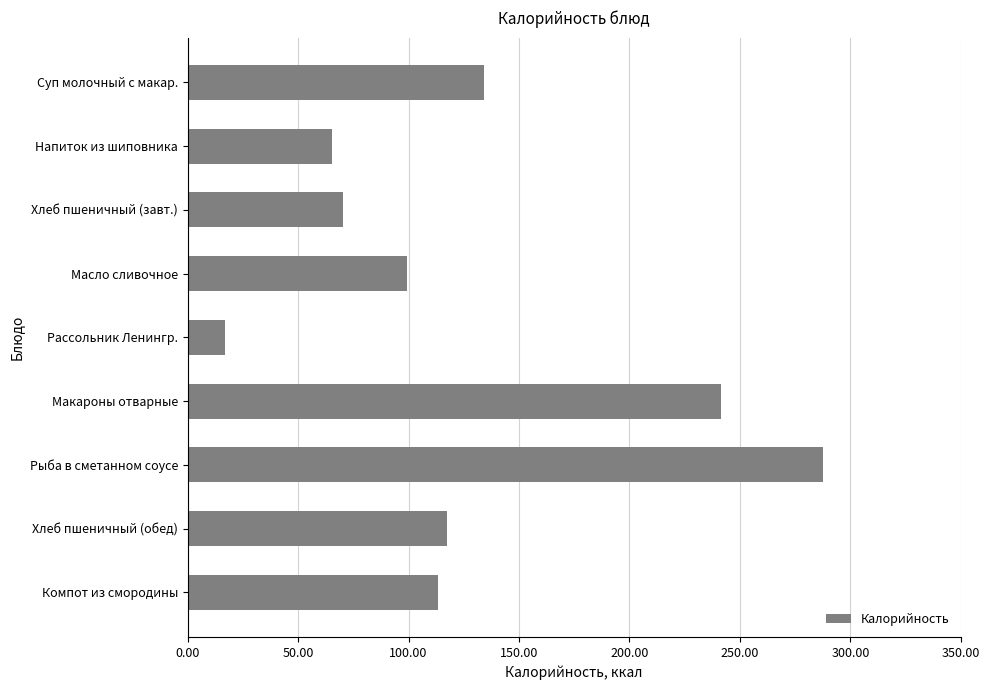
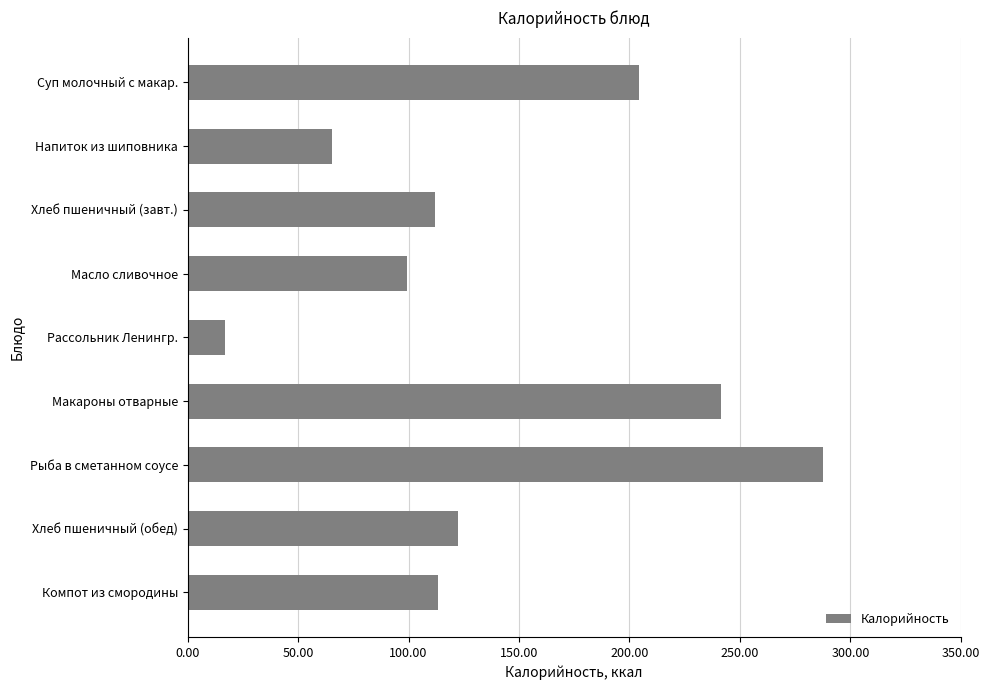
Суп молочный с макар.: 134 -> 205
Хлеб пшеничный (завт.): 70 -> 112
Хлеб пшеничный (обед): 117 -> 122
